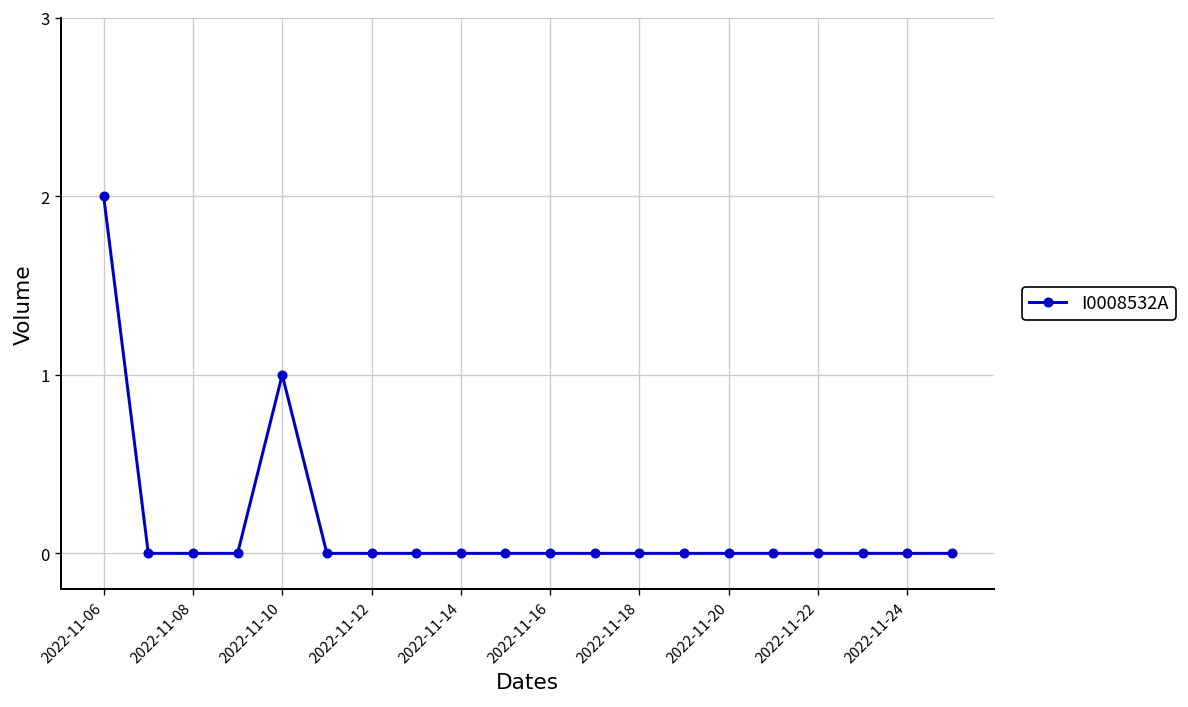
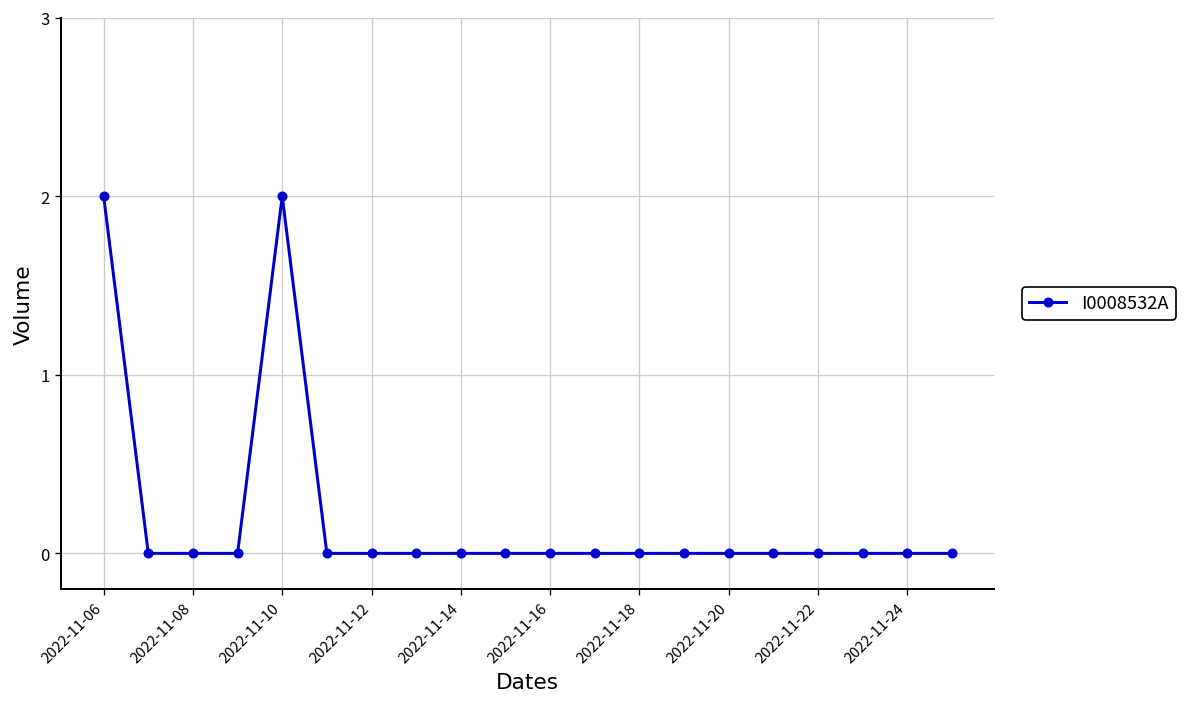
2022-11-10: 1 -> 2
